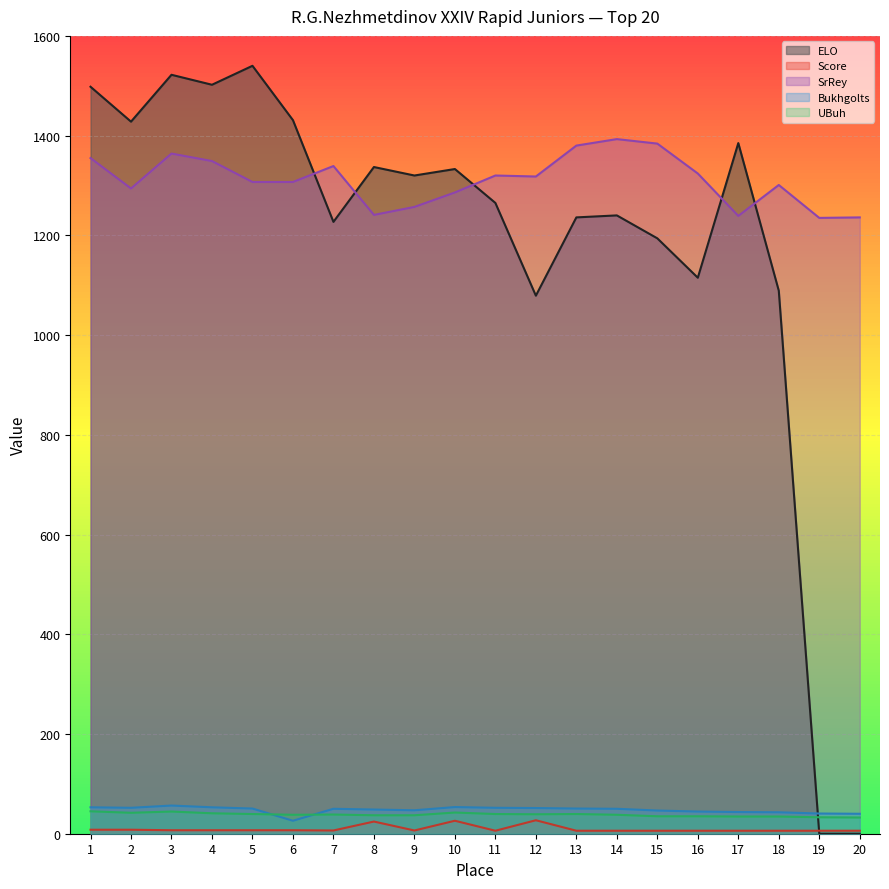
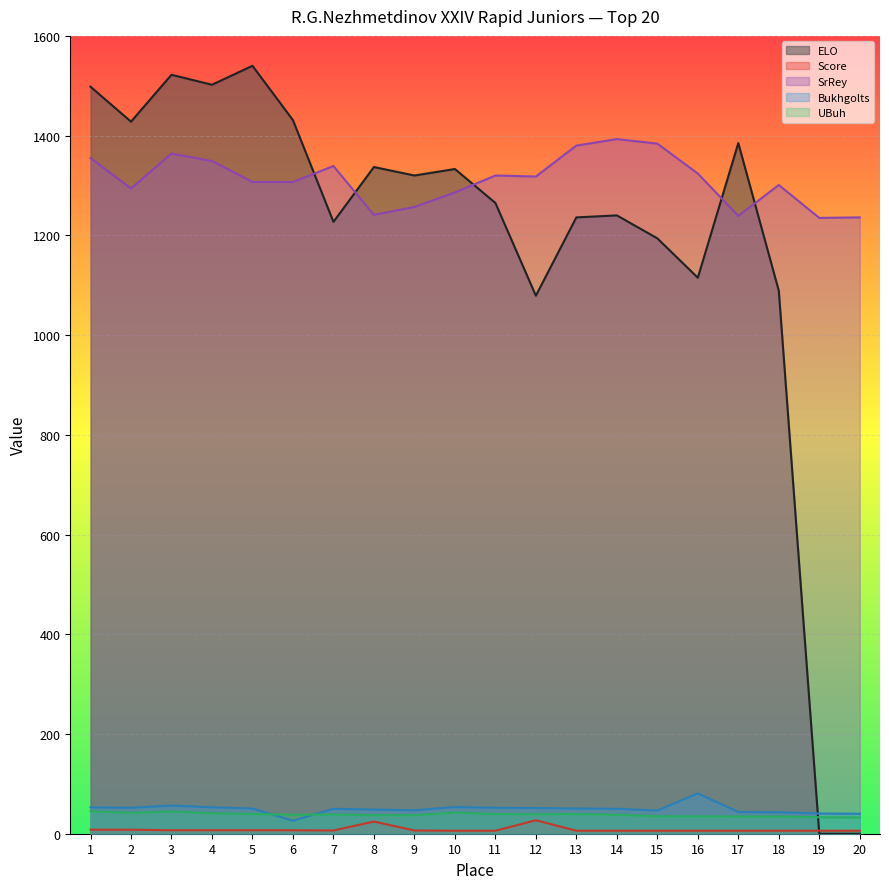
Score, 10: 30 -> 10
Bukhgolts, 16: 40 -> 80
